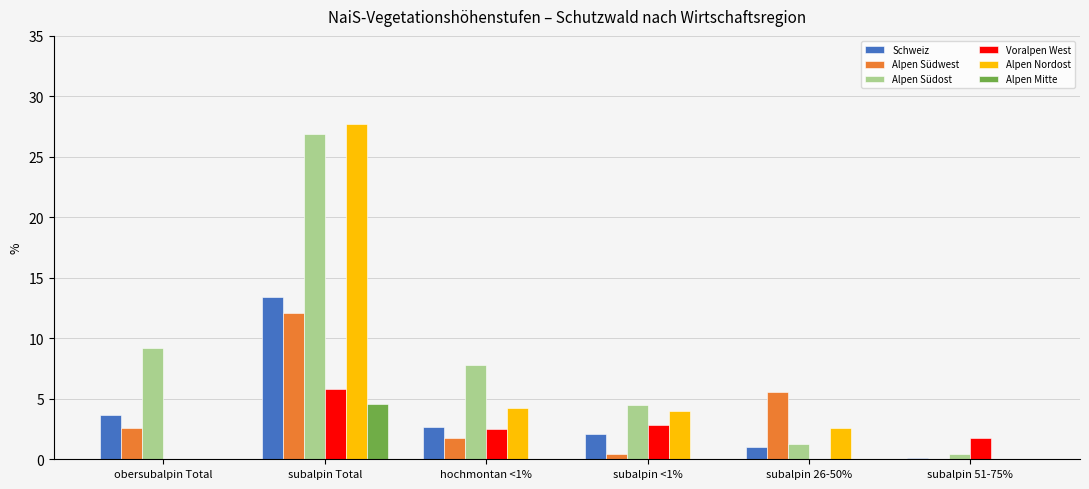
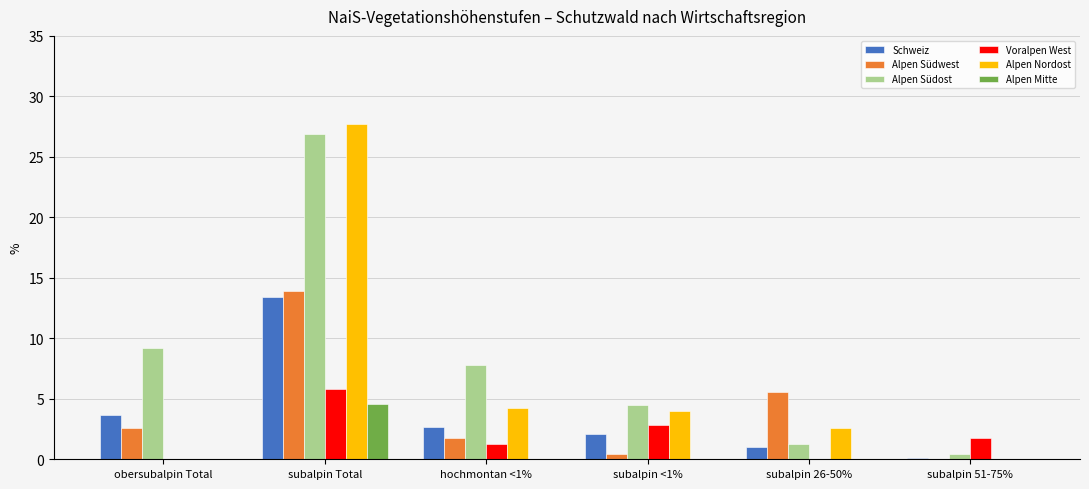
Alpen Südwest, subalpin Total: 12.1 -> 13.9
Voralpen West, hochmontan <1%: 2.5 -> 1.3
